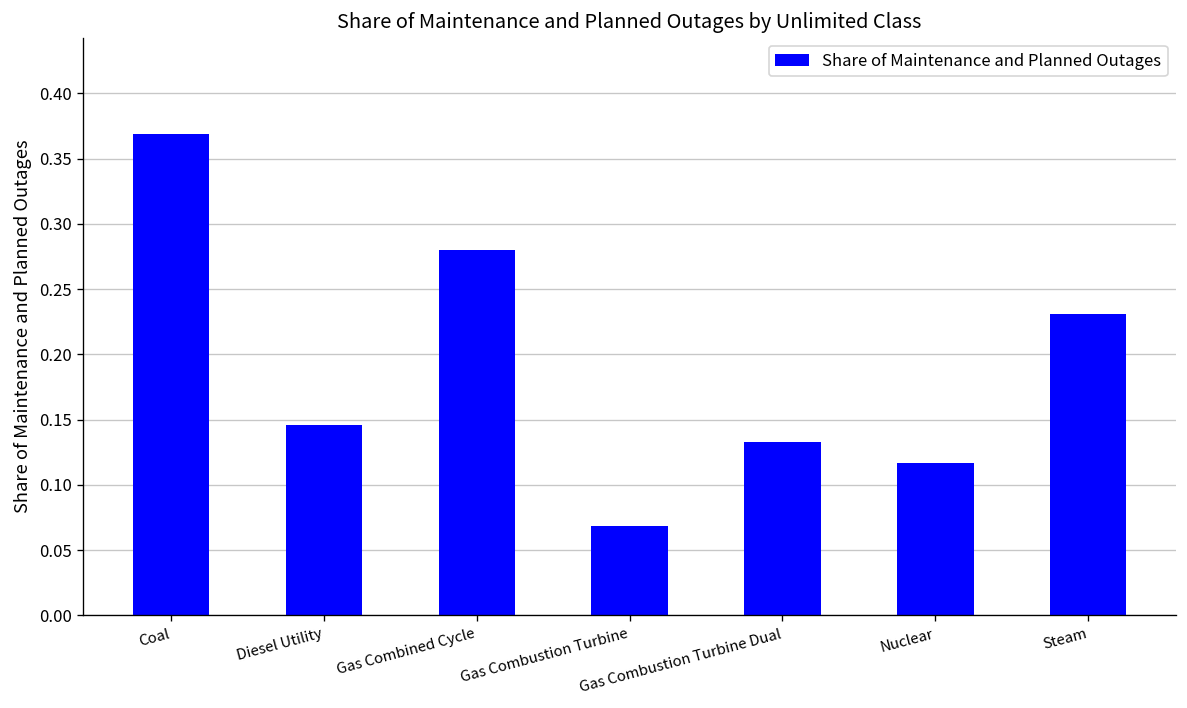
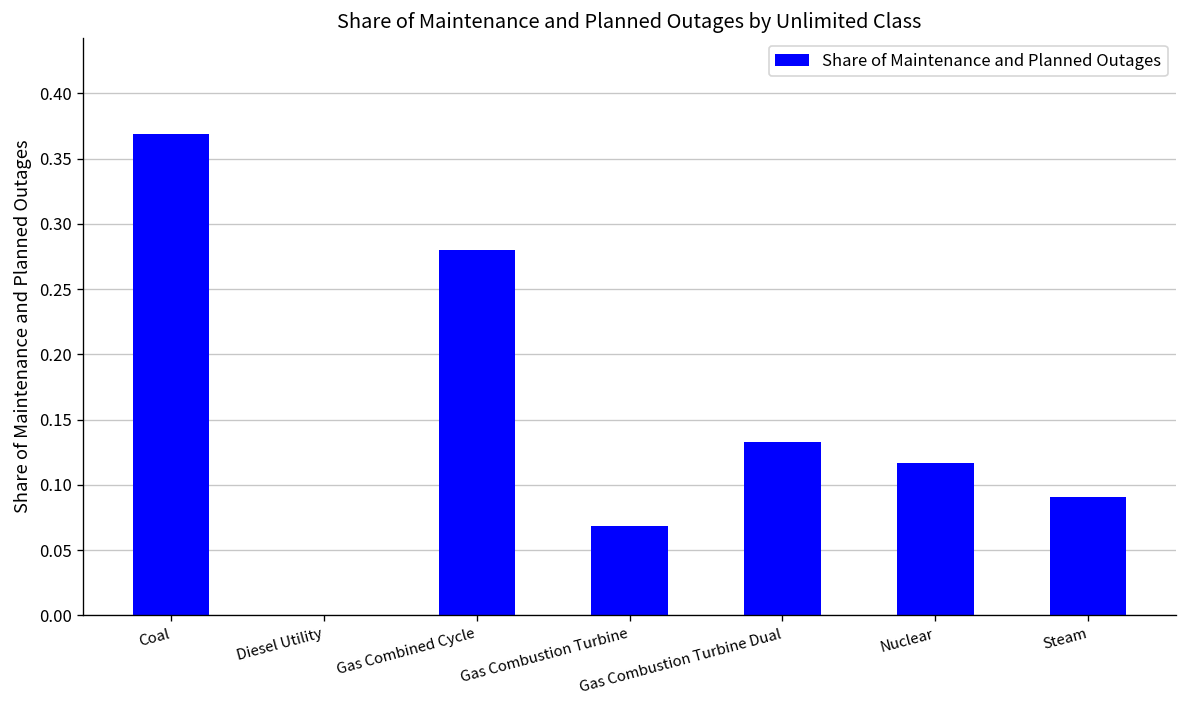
Diesel Utility: 0.146 -> 0.001
Steam: 0.231 -> 0.090
